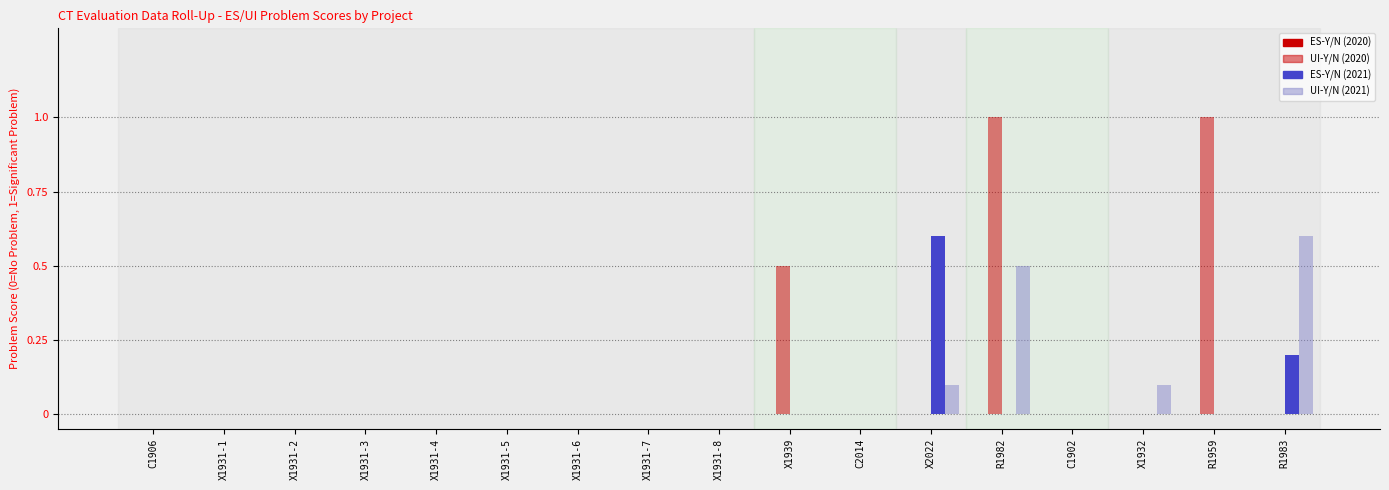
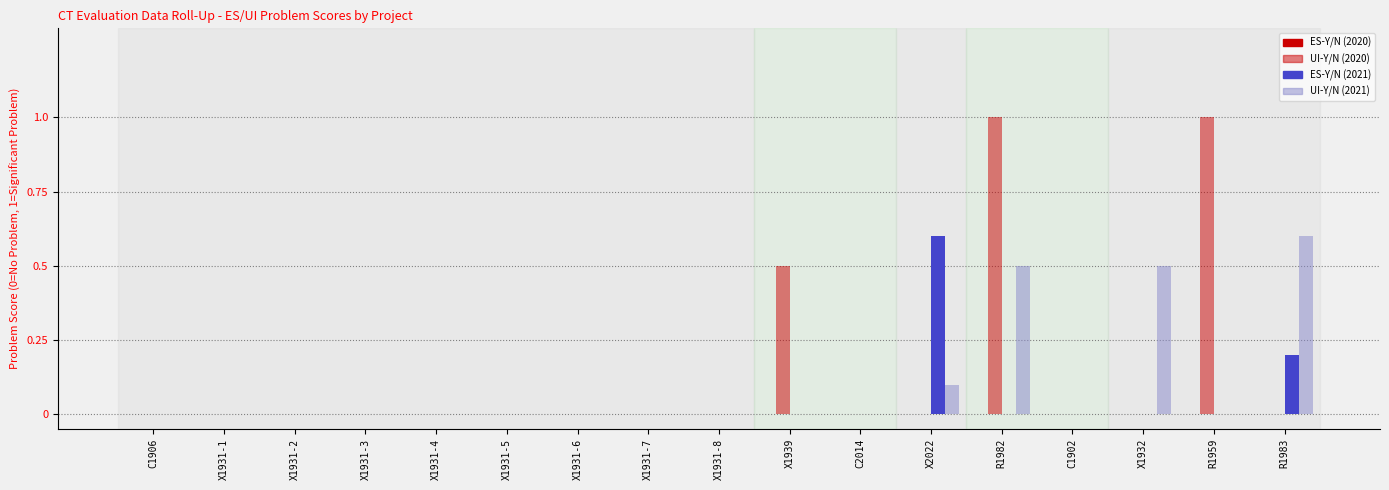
UI-Y/N (2021), X1932: 0.1 -> 0.5
